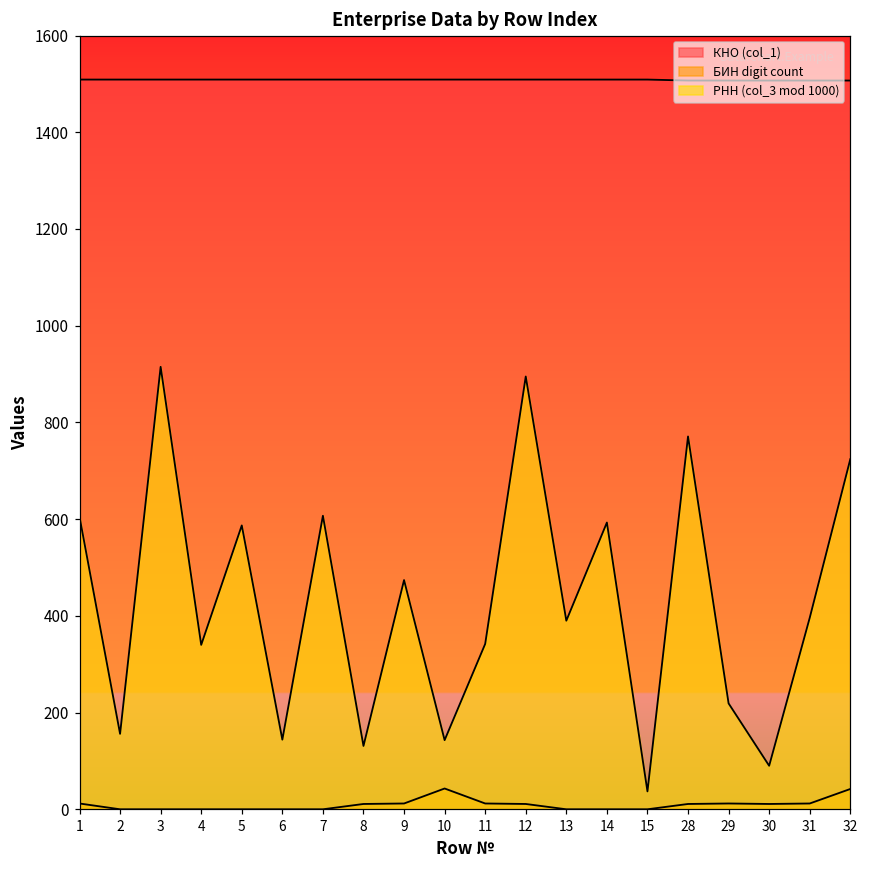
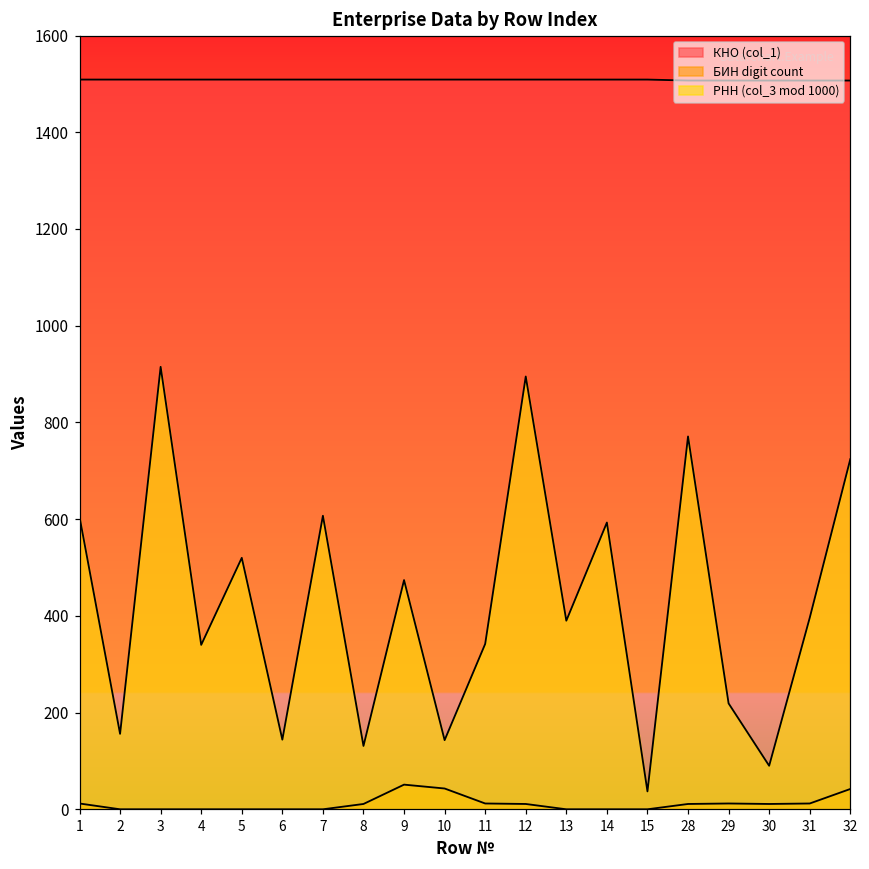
РНН (col_3 mod 1000), 5: 590 -> 520
БИН digit count, 9: 10 -> 50
